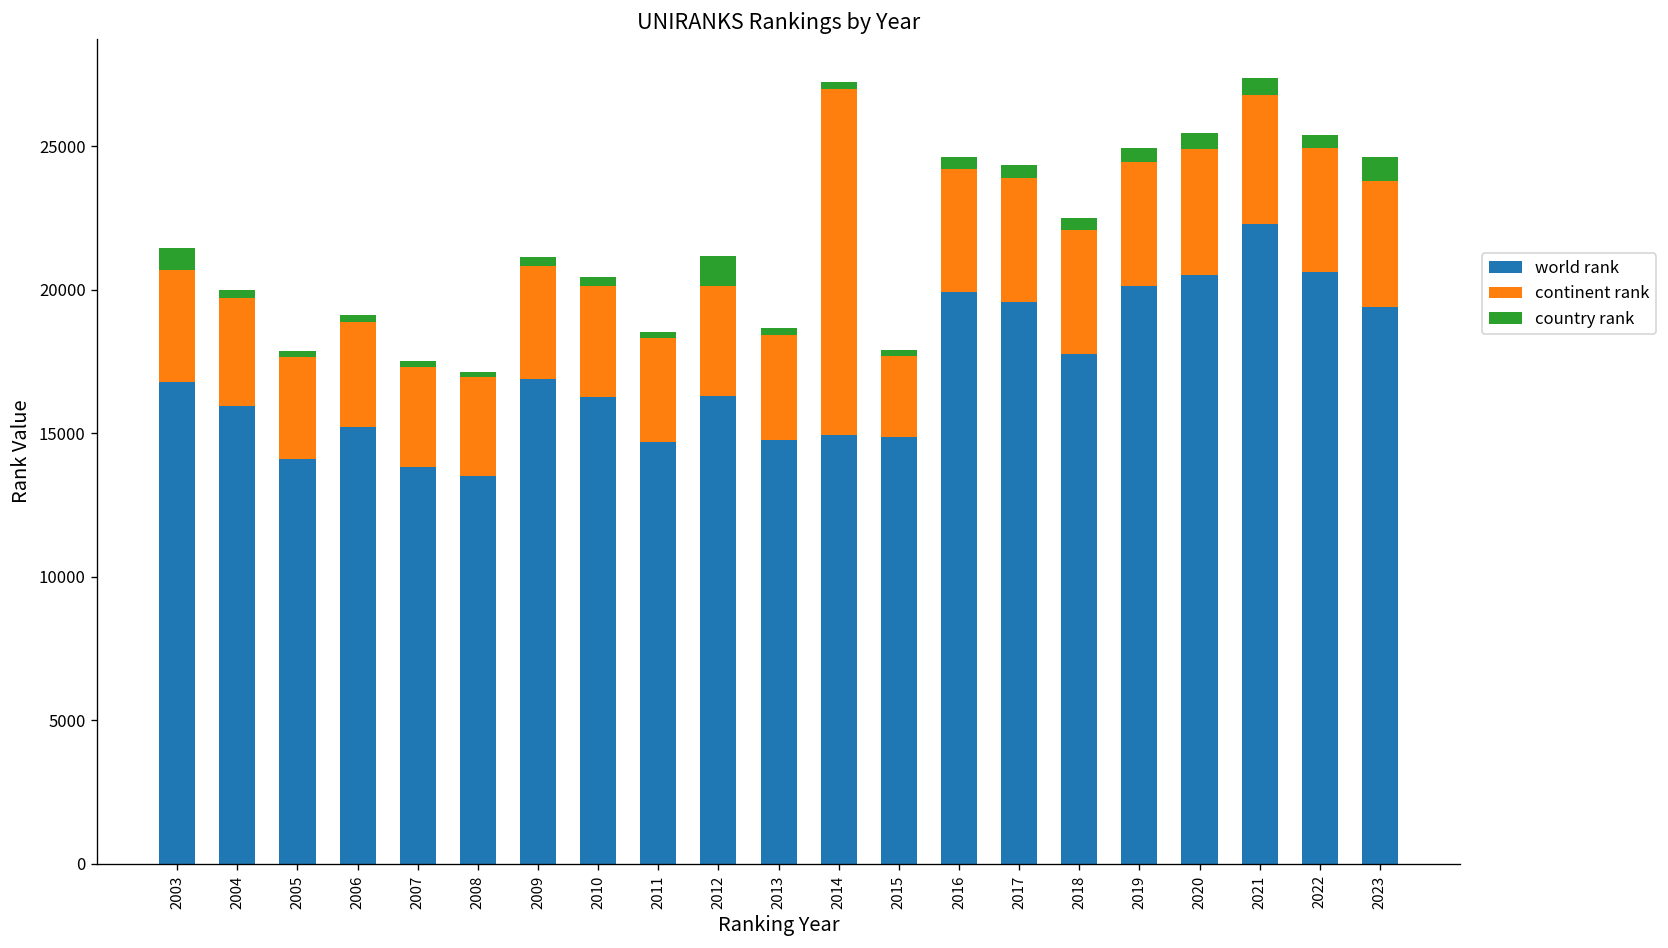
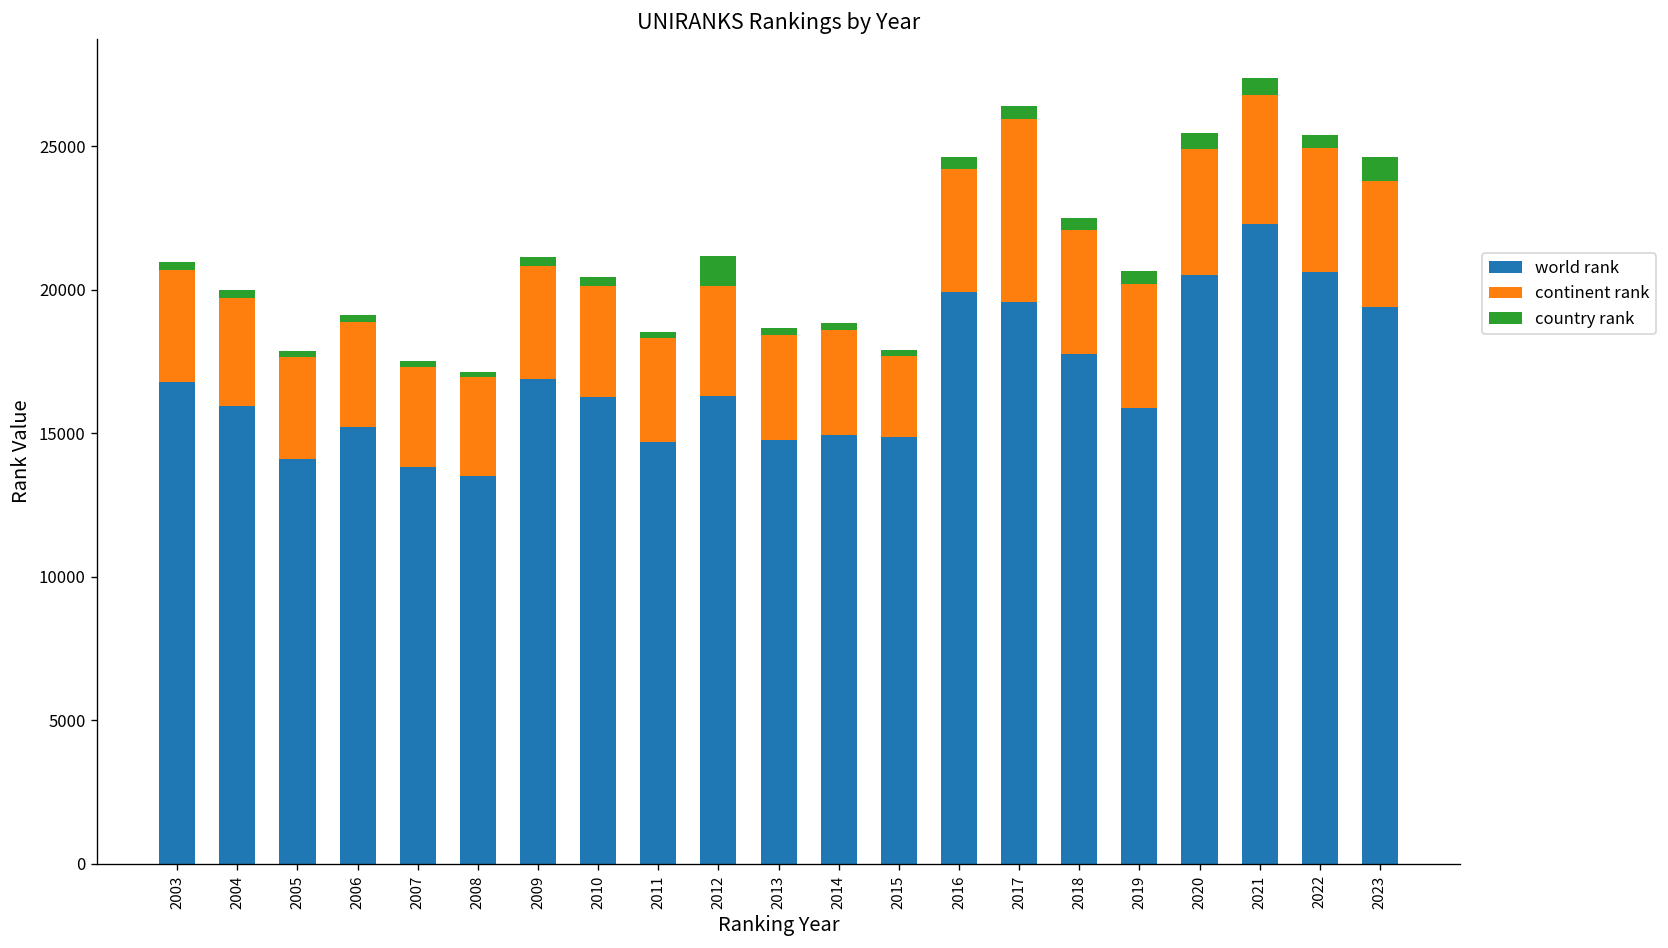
country rank, 2003: 800 -> 300
continent rank, 2014: 12000 -> 3700
continent rank, 2017: 4300 -> 6400
world rank, 2019: 20100 -> 15900
